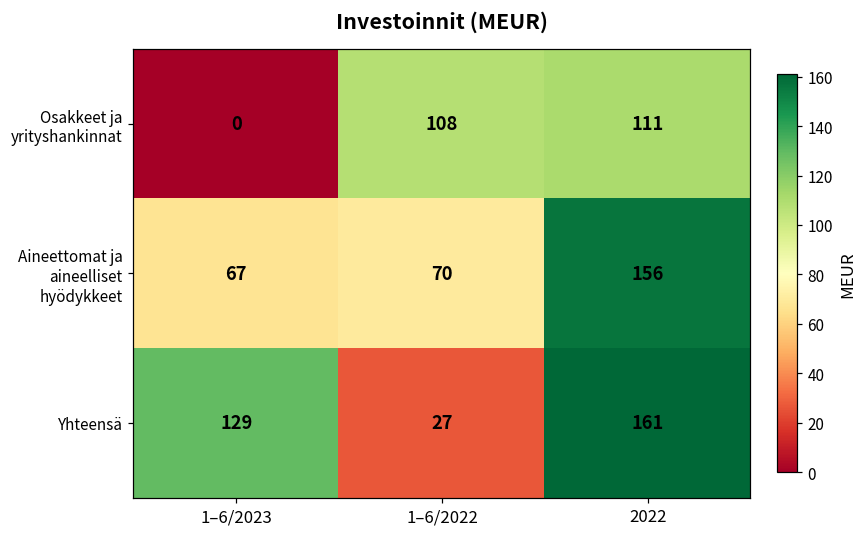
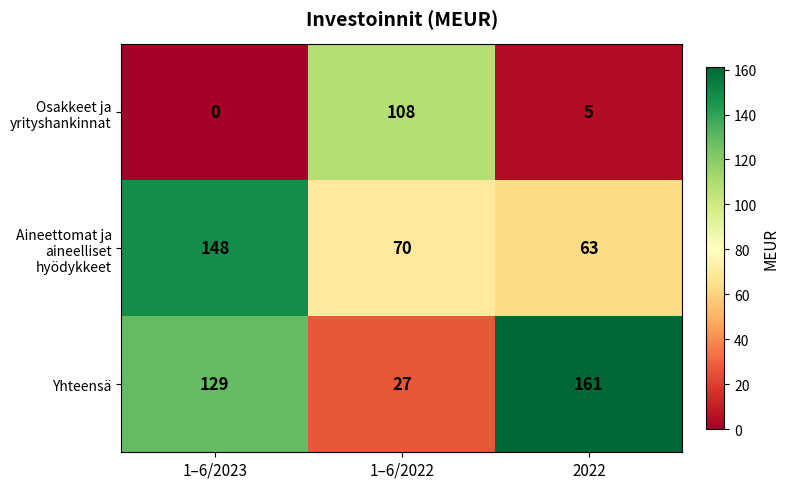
Osakkeet ja yrityshankinnat, 2022: 111 -> 5
Aineettomat ja aineelliset hyödykkeet, 1–6/2023: 67 -> 148
Aineettomat ja aineelliset hyödykkeet, 2022: 156 -> 63
